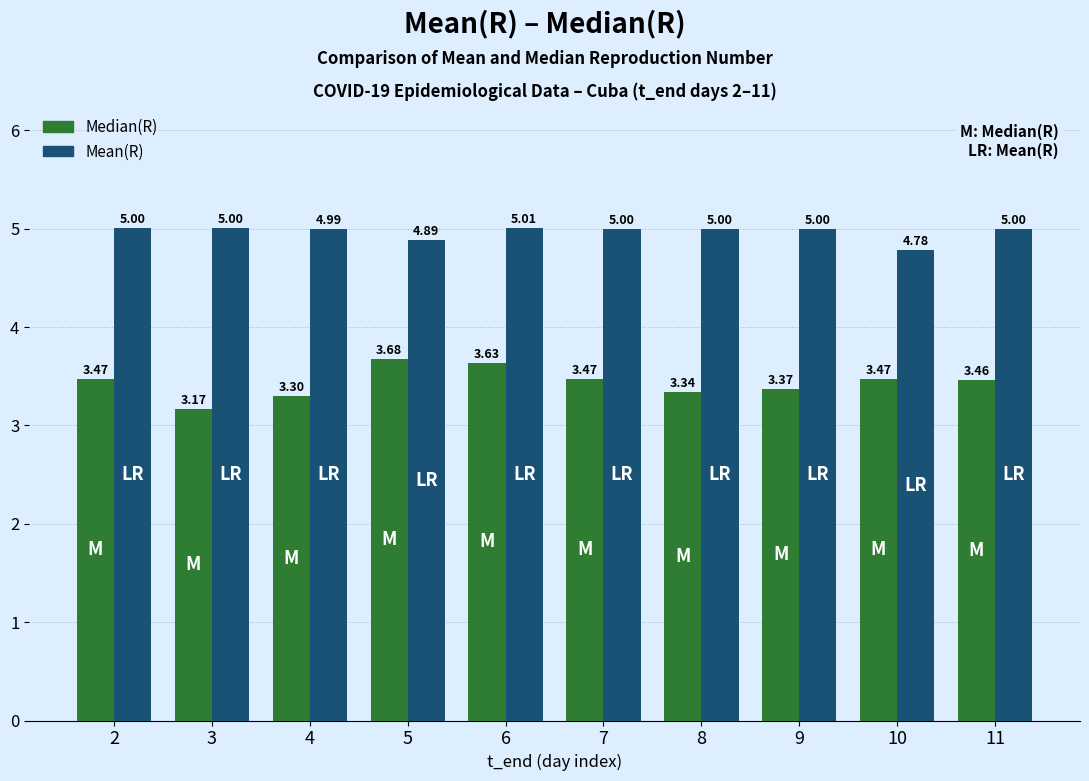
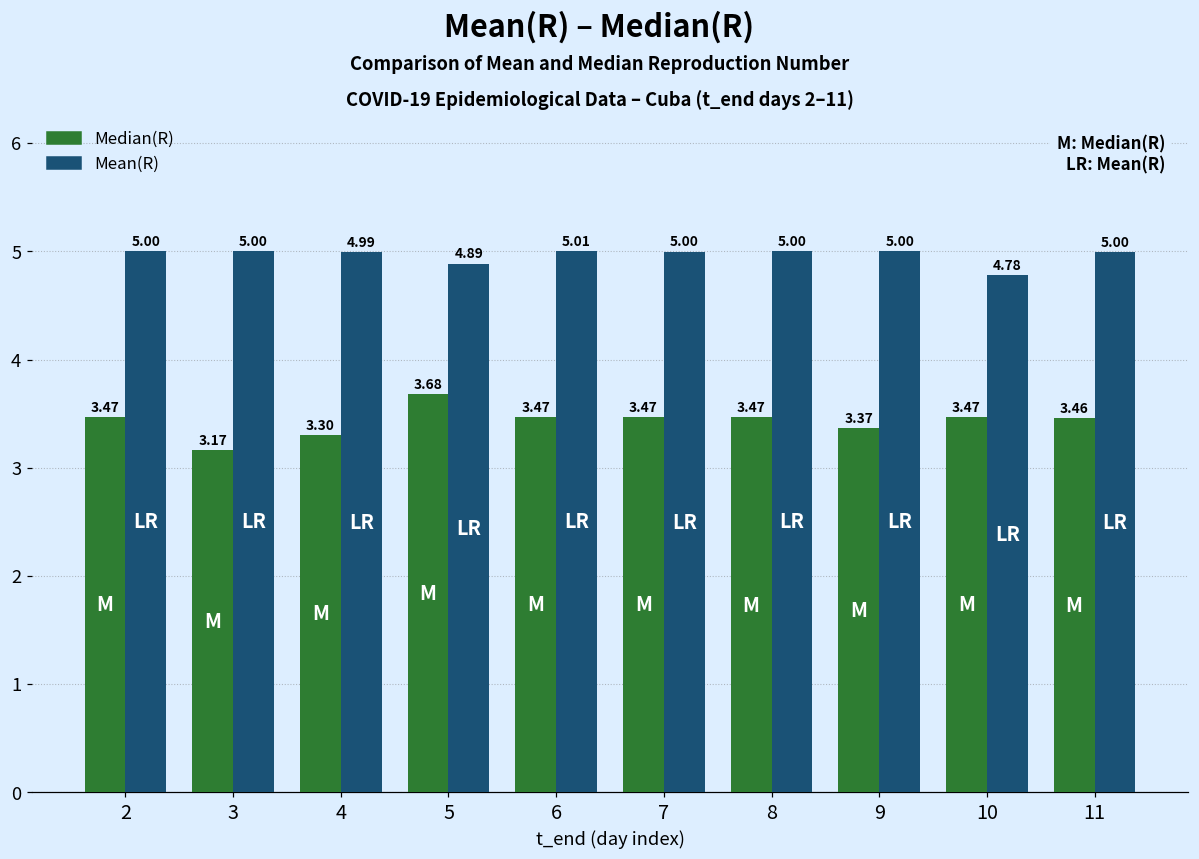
Median(R), 6: 3.63 -> 3.47
Median(R), 8: 3.34 -> 3.47
